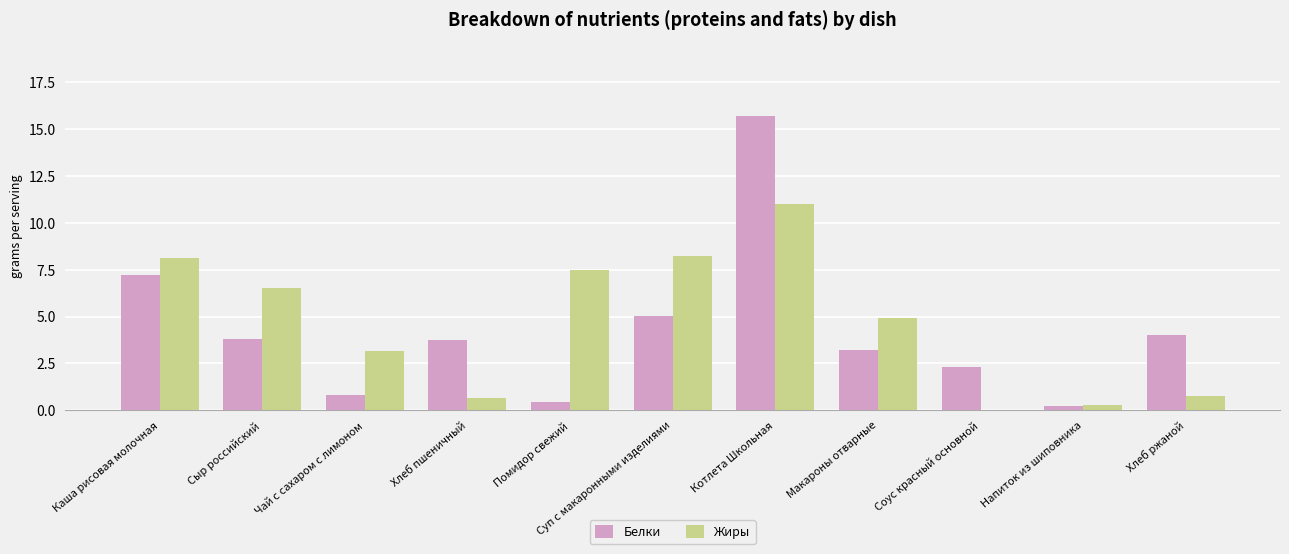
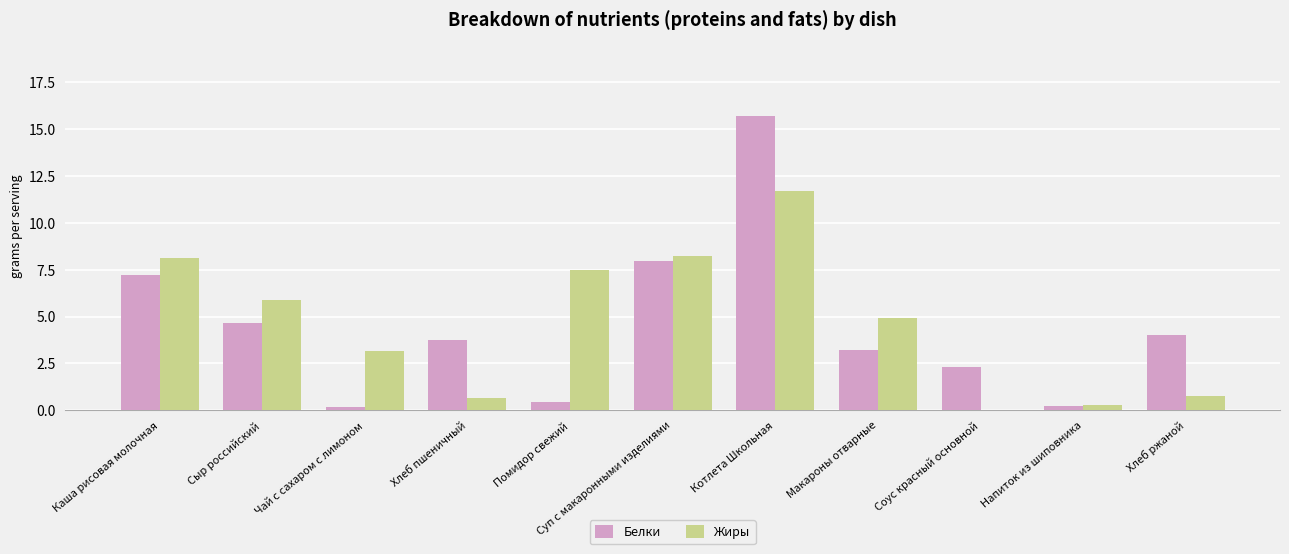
Белки, Сыр российский: 3.8 -> 4.6
Жиры, Сыр российский: 6.5 -> 5.9
Белки, Чай с сахаром с лимоном: 0.8 -> 0.2
Белки, Суп с макаронными изделиями: 5.0 -> 8.0
Жиры, Котлета Школьная: 11.0 -> 11.7
